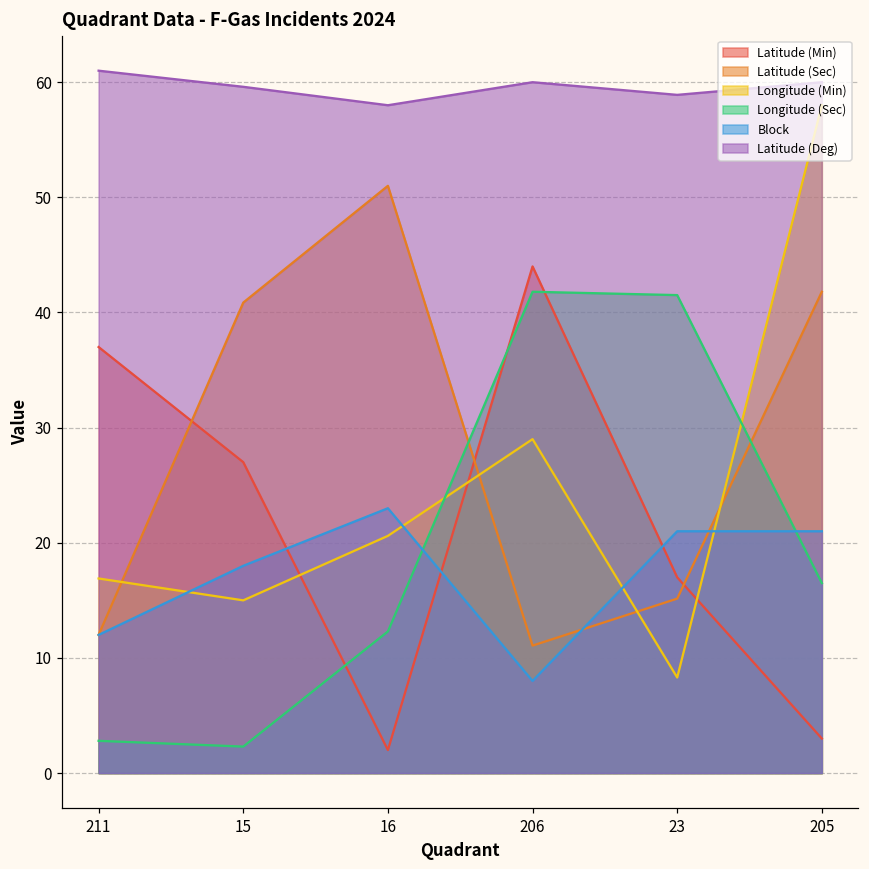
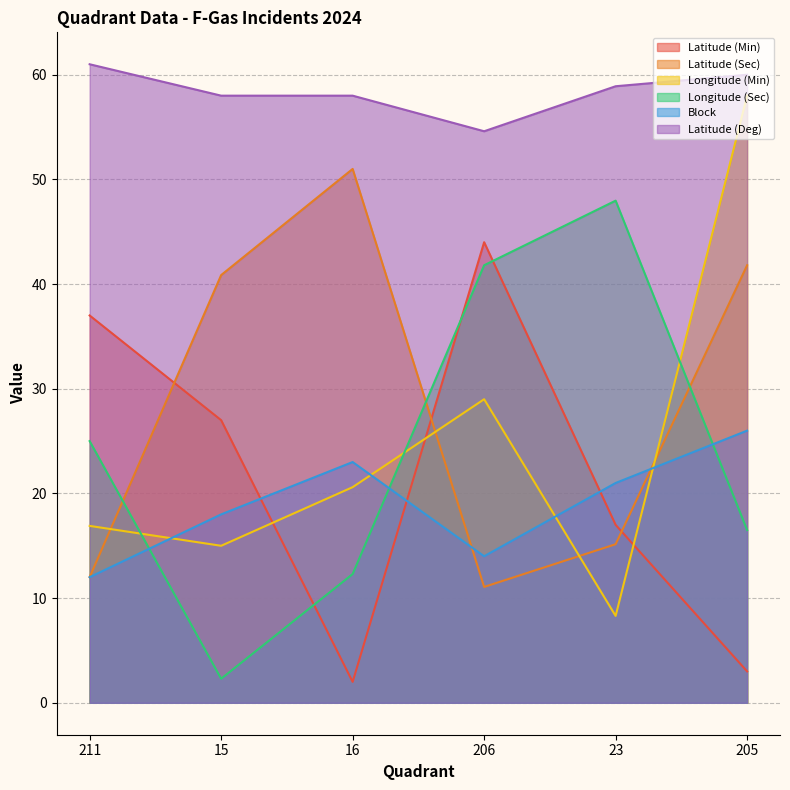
Longitude (Sec), 211: 2.8 -> 25.0
Latitude (Deg), 15: 59.6 -> 58.0
Block, 206: 8 -> 14
Latitude (Deg), 206: 60.0 -> 54.6
Longitude (Sec), 23: 41.5 -> 48.0
Block, 205: 21 -> 26
